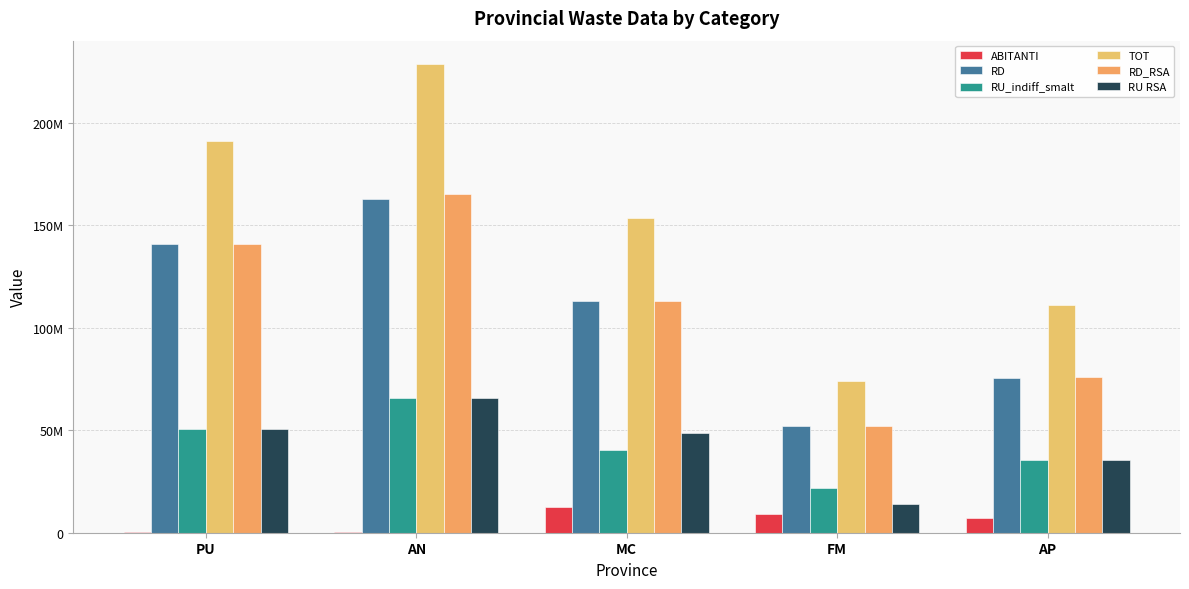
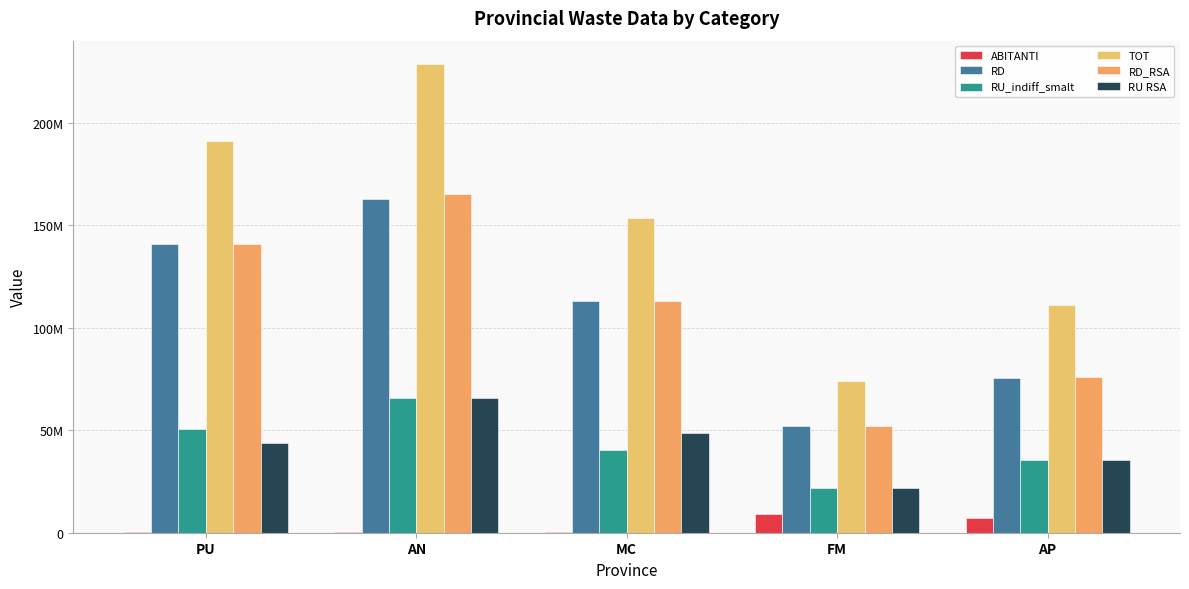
RU RSA, PU: 50000000 -> 44000000
ABITANTI, MC: 13000000 -> 0
RU RSA, FM: 14000000 -> 22000000
